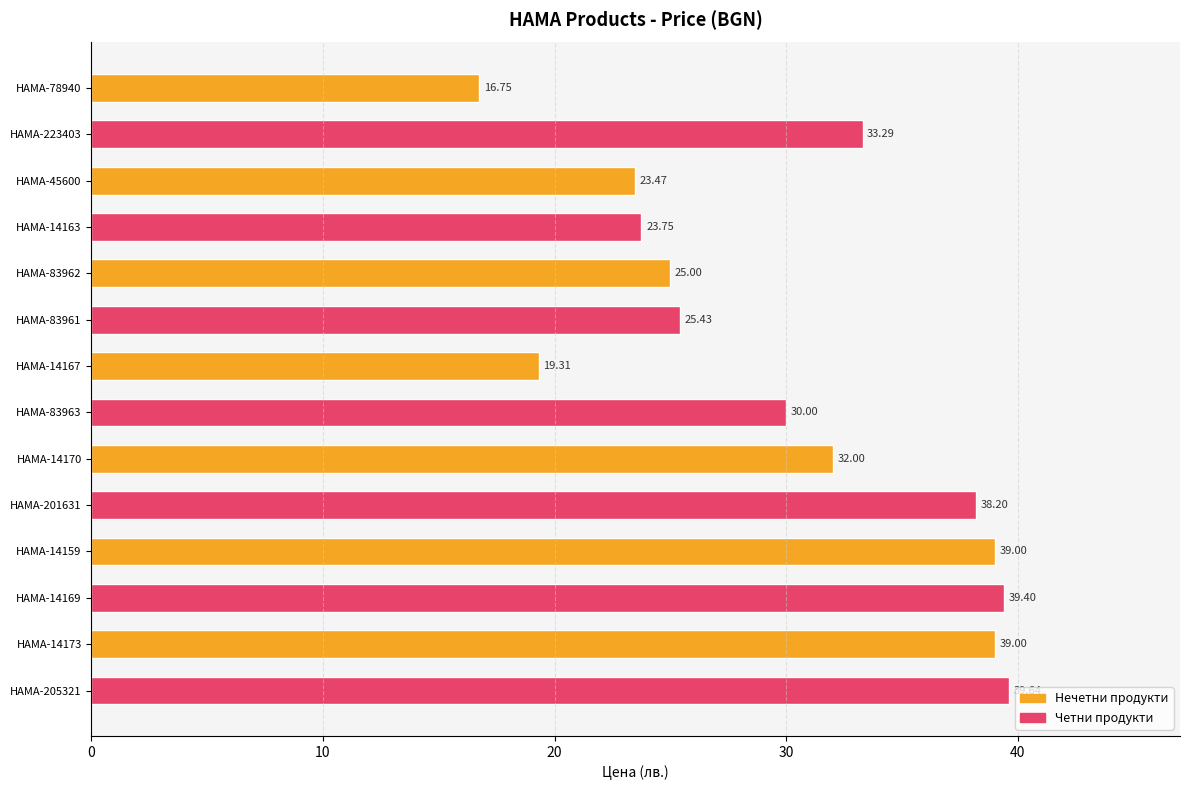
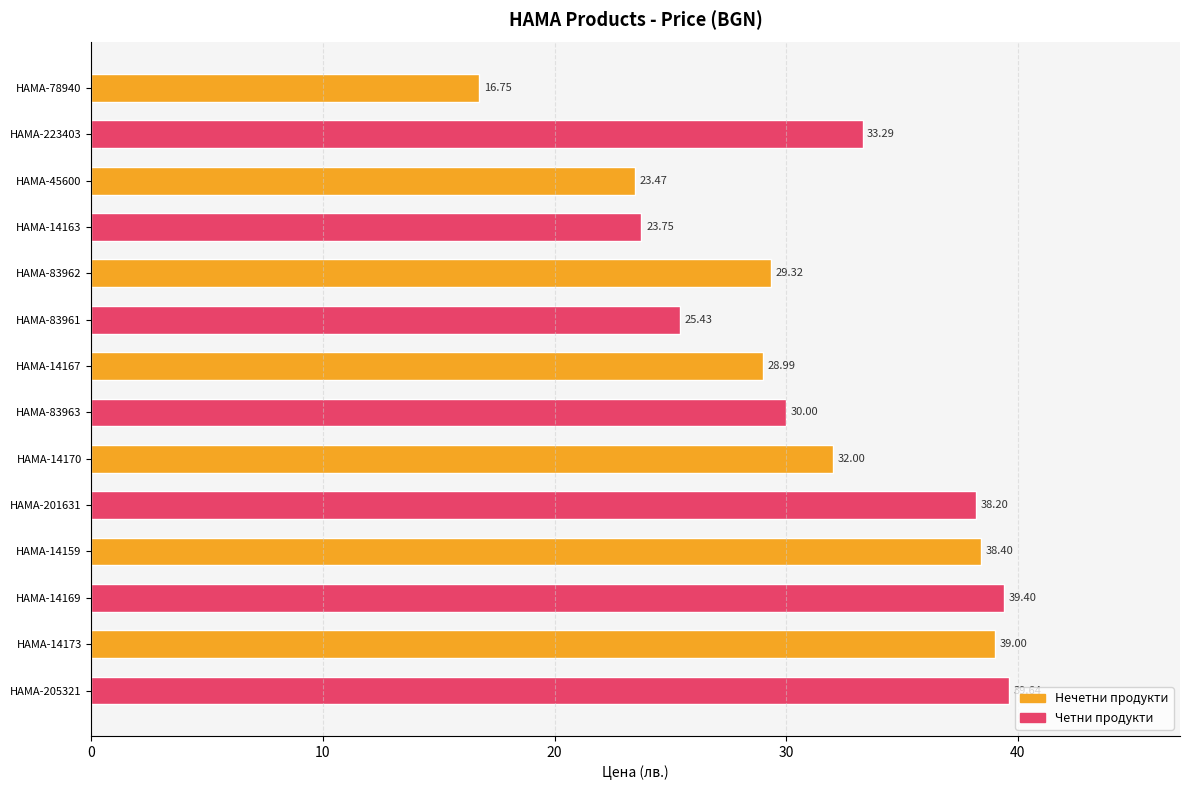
HAMA-83962: 25.00 -> 29.32
HAMA-14167: 19.31 -> 28.99
HAMA-14159: 39.00 -> 38.40
